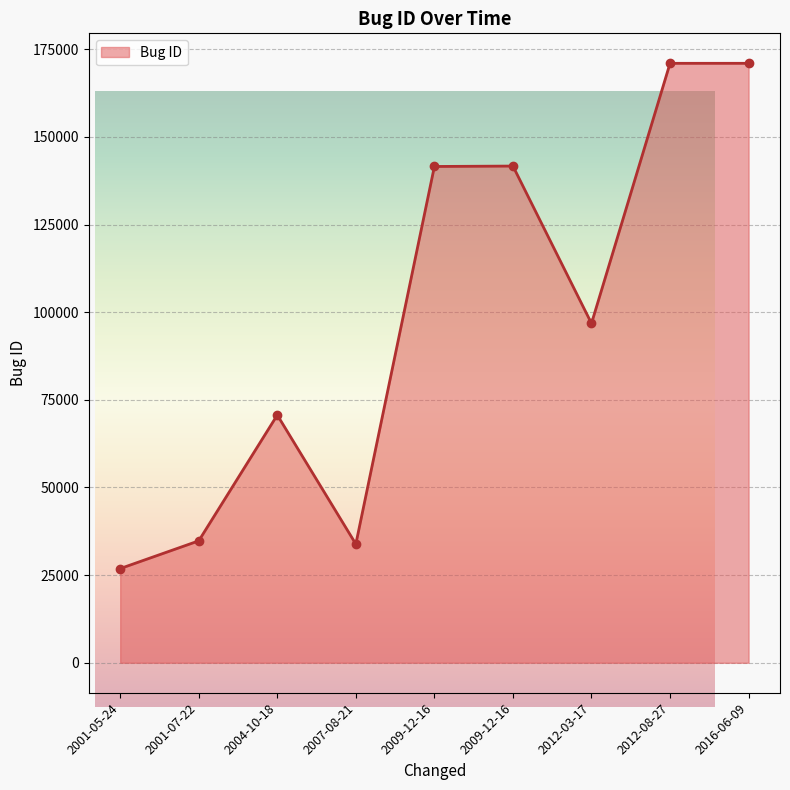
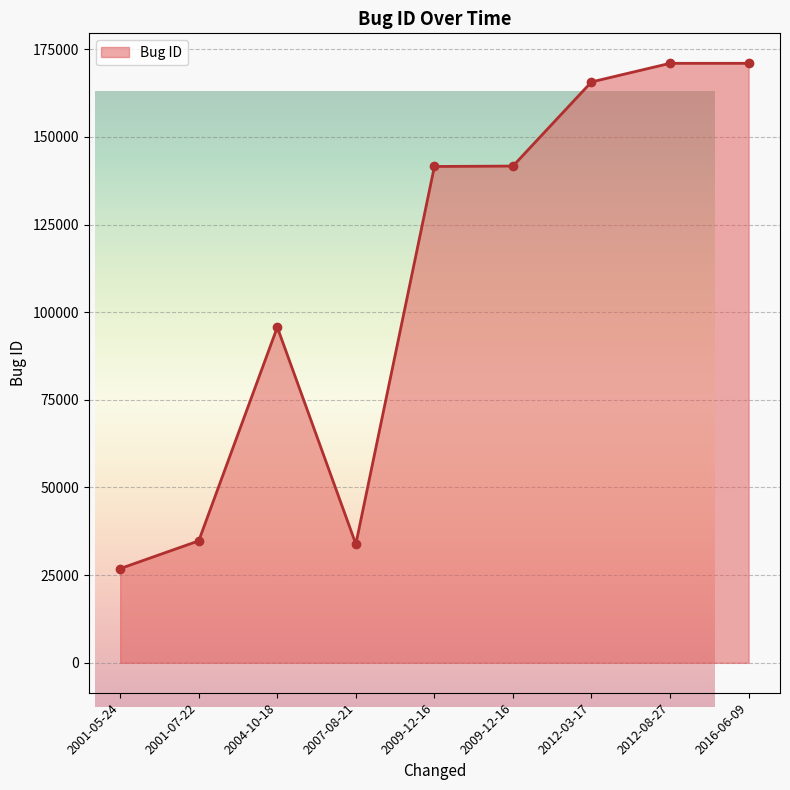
Bug ID Over Time, 2004-10-18: 71000 -> 96000
Bug ID Over Time, 2012-03-17: 97000 -> 166000
